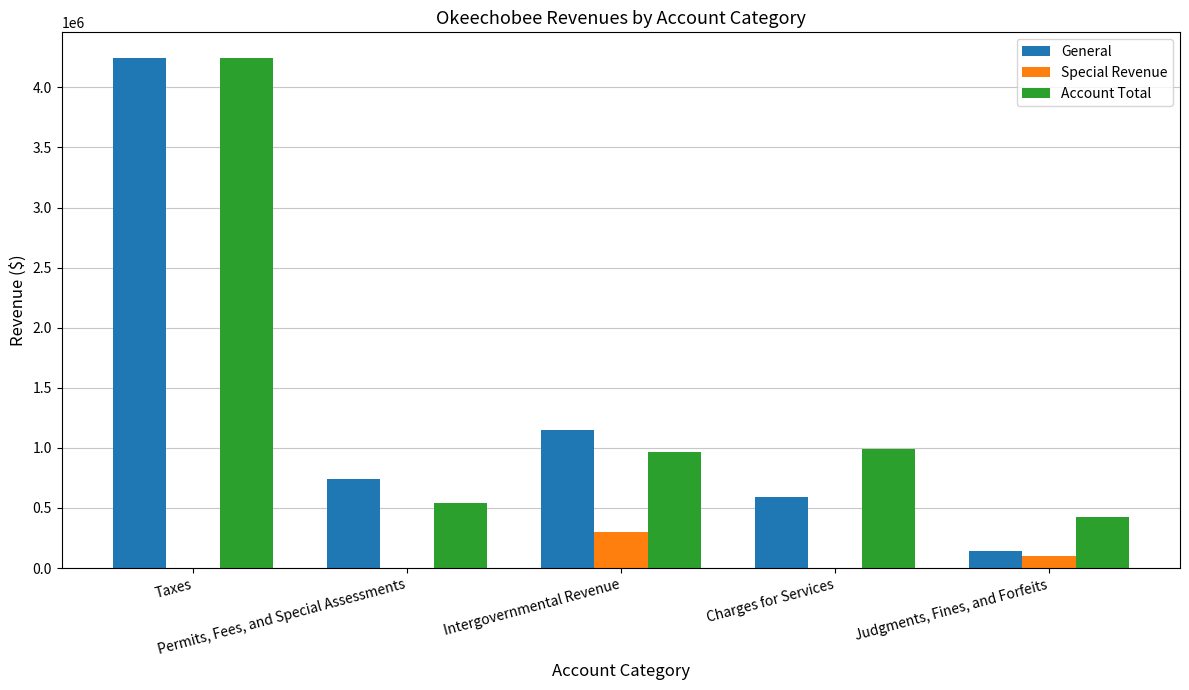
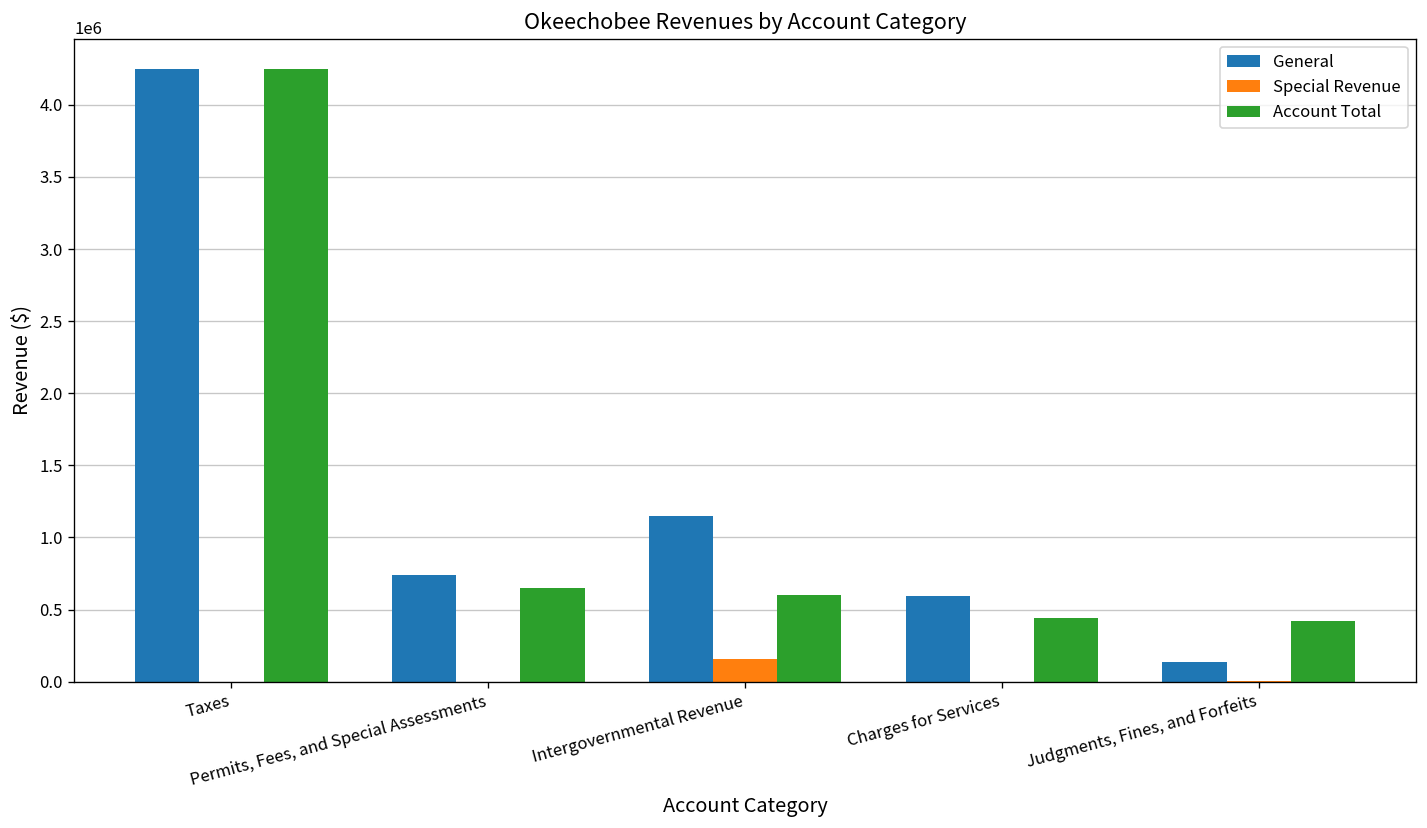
Account Total, Permits, Fees, and Special Assessments: 540000 -> 650000
Special Revenue, Intergovernmental Revenue: 300000 -> 160000
Account Total, Intergovernmental Revenue: 960000 -> 600000
Account Total, Charges for Services: 990000 -> 440000
Special Revenue, Judgments, Fines, and Forfeits: 100000 -> 0
